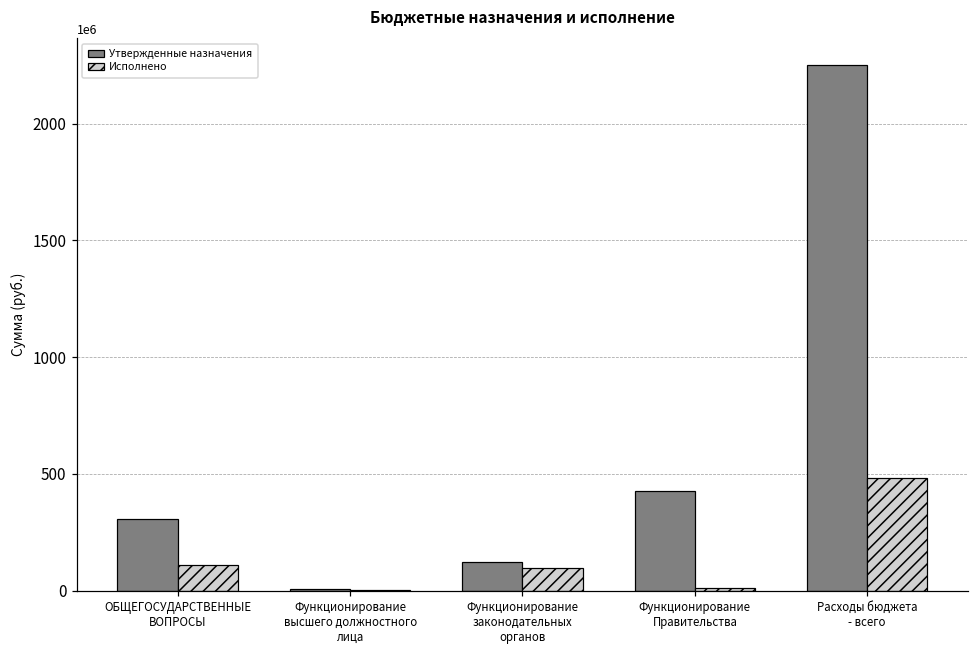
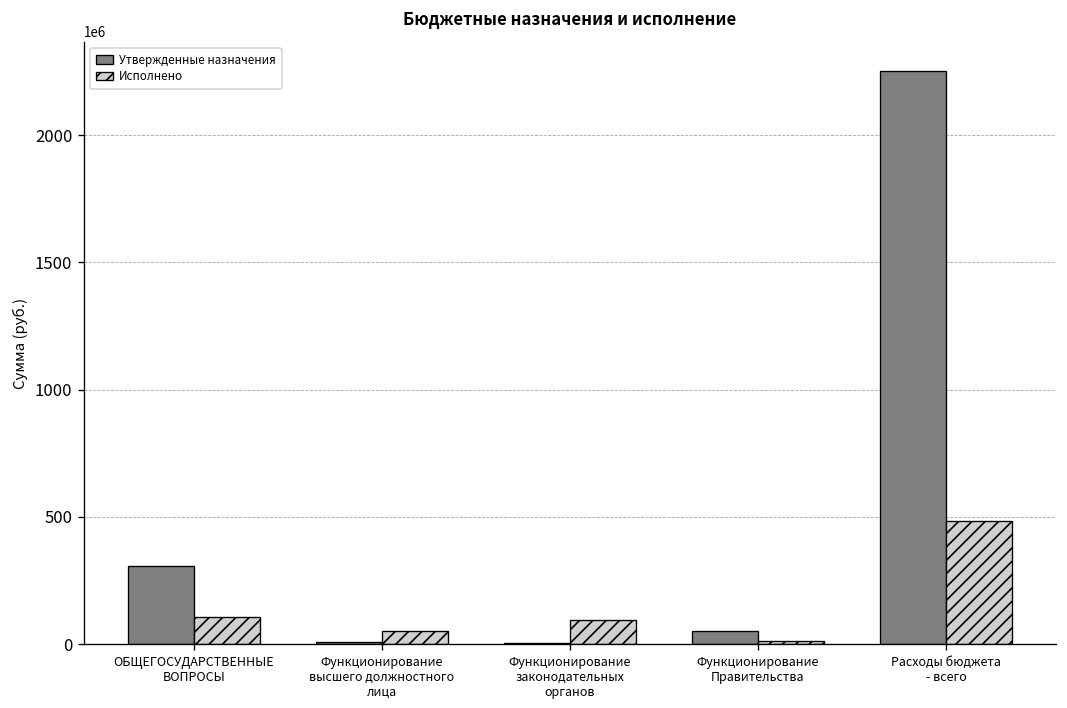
Исполнено, Функционирование высшего должностного лица: 0 -> 50000000
Утвержденные назначения, Функционирование законодательных органов: 120000000 -> 10000000
Утвержденные назначения, Функционирование Правительства: 420000000 -> 50000000
